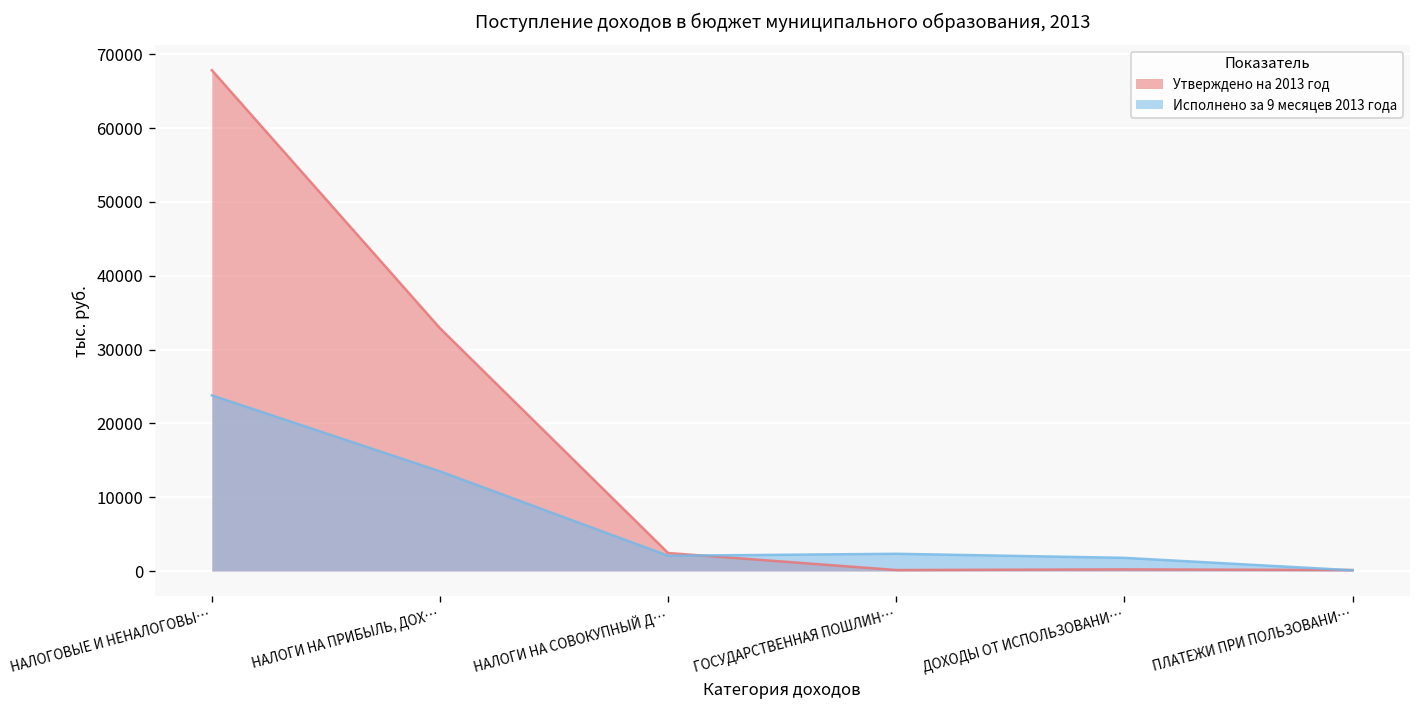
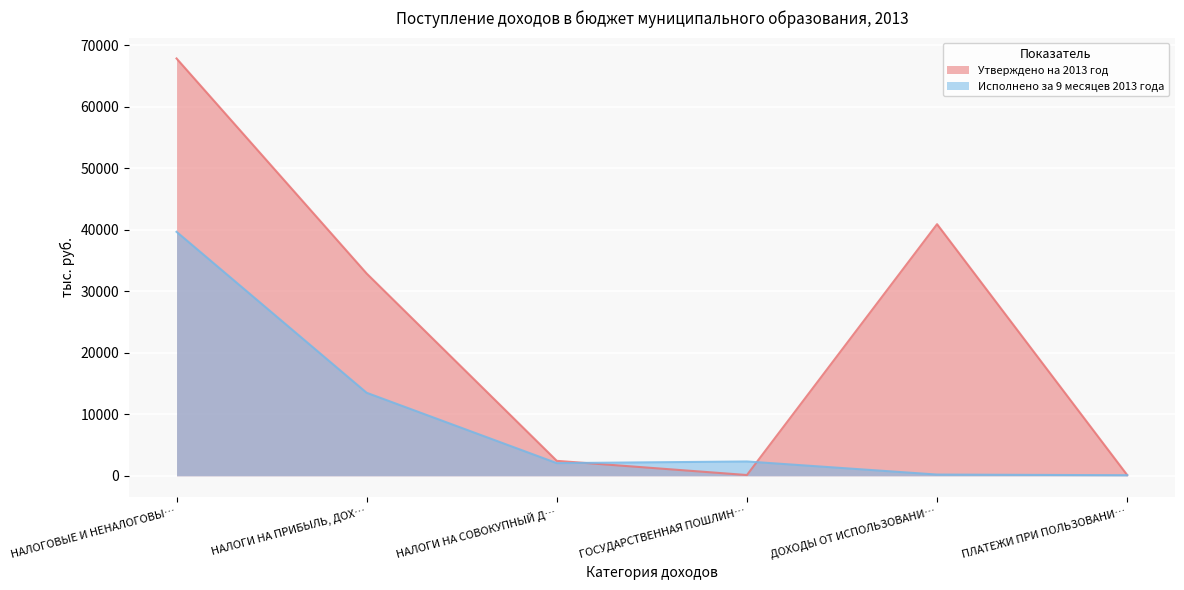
Исполнено за 9 месяцев 2013 года, НАЛОГОВЫЕ И НЕНАЛОГОВЫ…: 24000 -> 40000
Утверждено на 2013 год, ДОХОДЫ ОТ ИСПОЛЬЗОВАНИ…: 0 -> 41000
Исполнено за 9 месяцев 2013 года, ДОХОДЫ ОТ ИСПОЛЬЗОВАНИ…: 2000 -> 0
